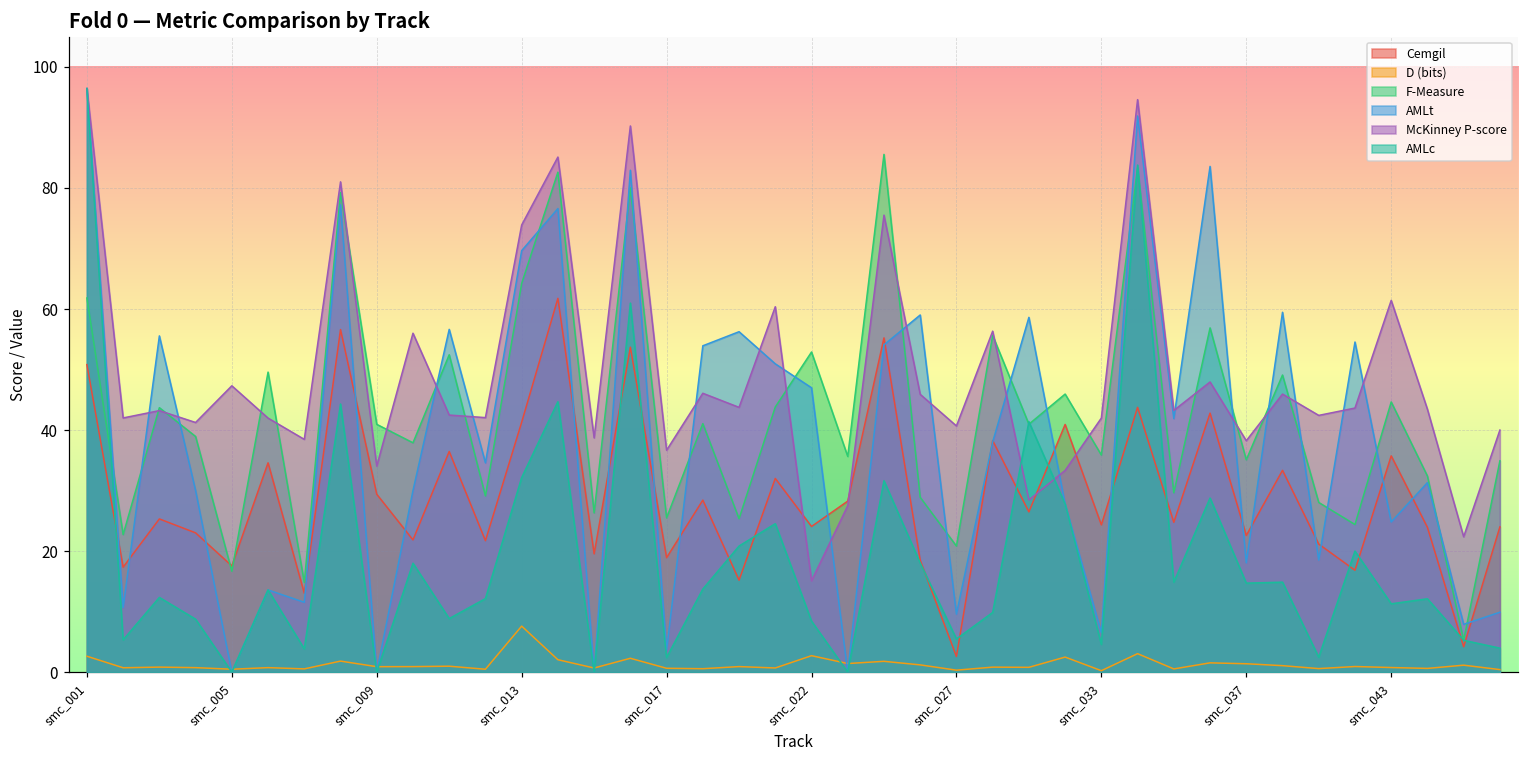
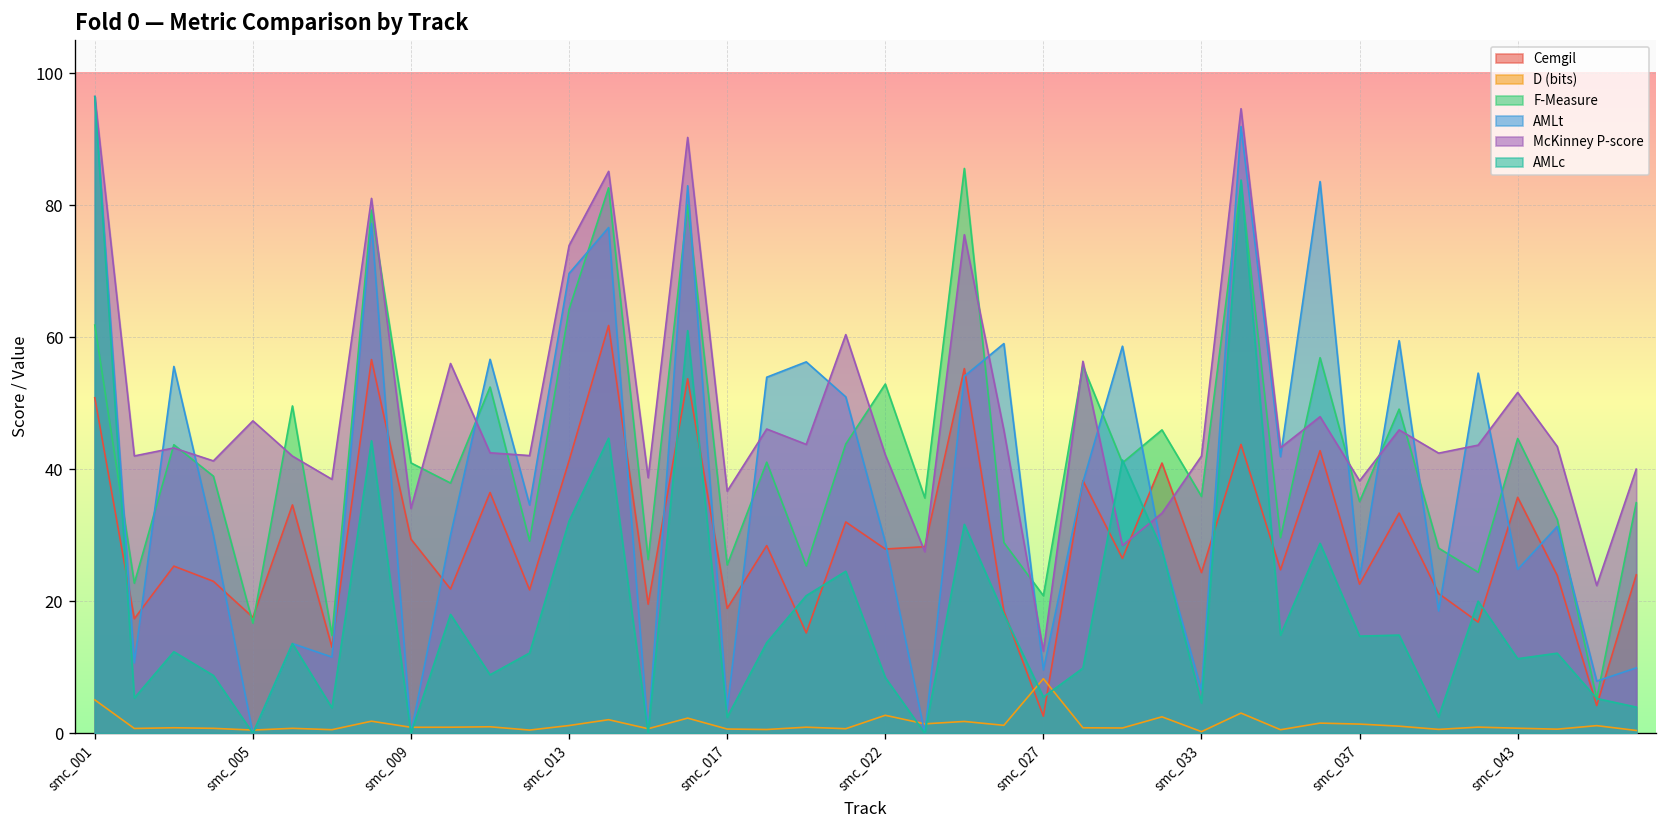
D (bits), smc_001: 3 -> 5
D (bits), smc_013: 8 -> 1
Cemgil, smc_022: 24 -> 28
AMLt, smc_022: 47 -> 29
McKinney P-score, smc_022: 15 -> 42
D (bits), smc_027: 0 -> 8
McKinney P-score, smc_027: 41 -> 12
AMLt, smc_037: 18 -> 24
McKinney P-score, smc_043: 61 -> 52
